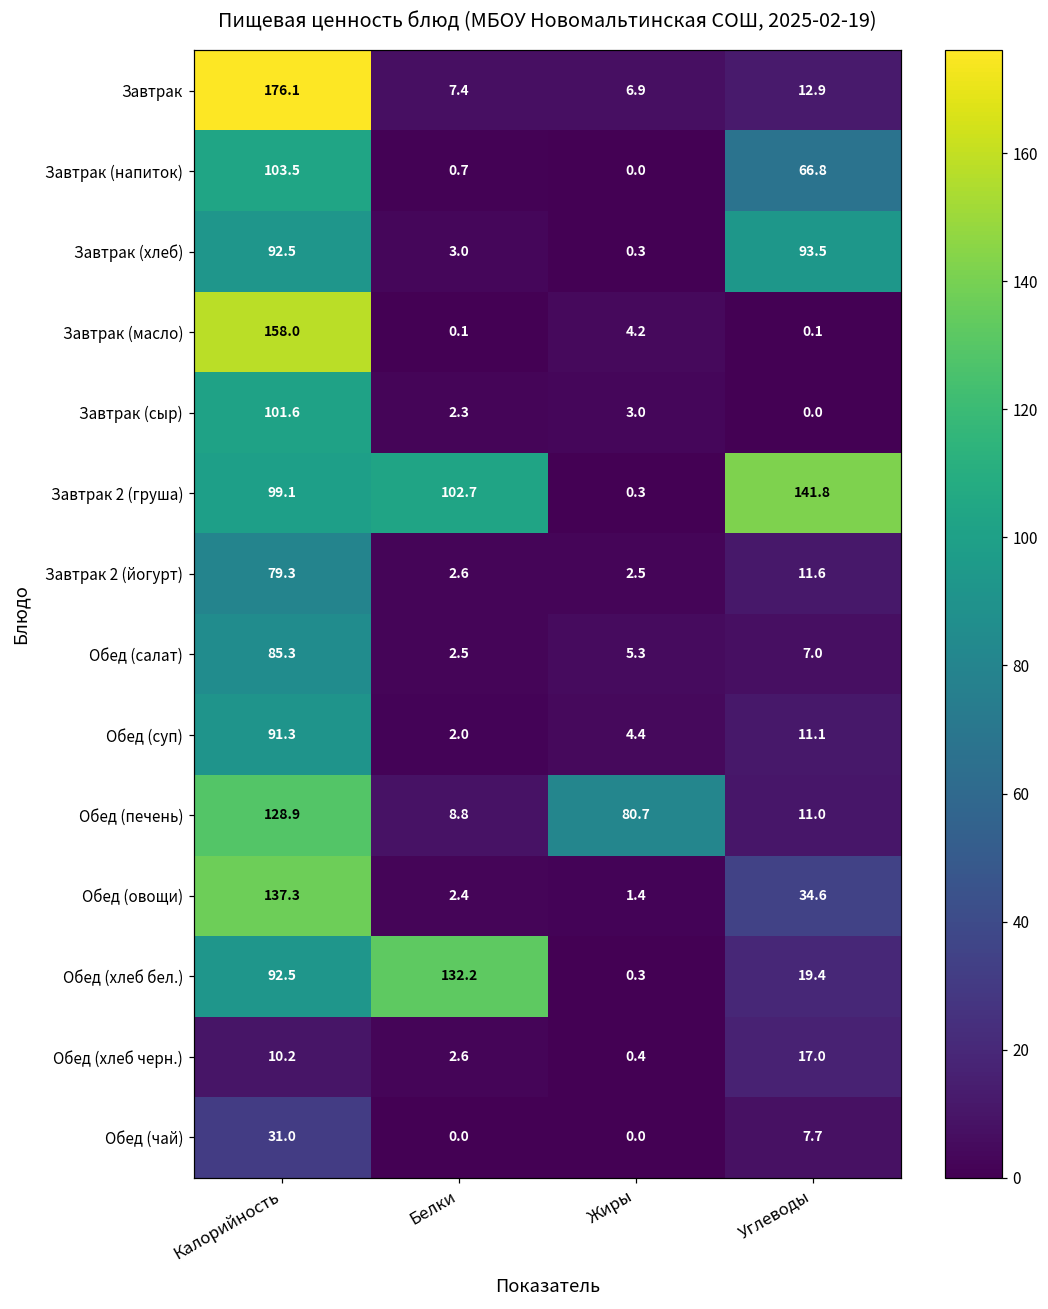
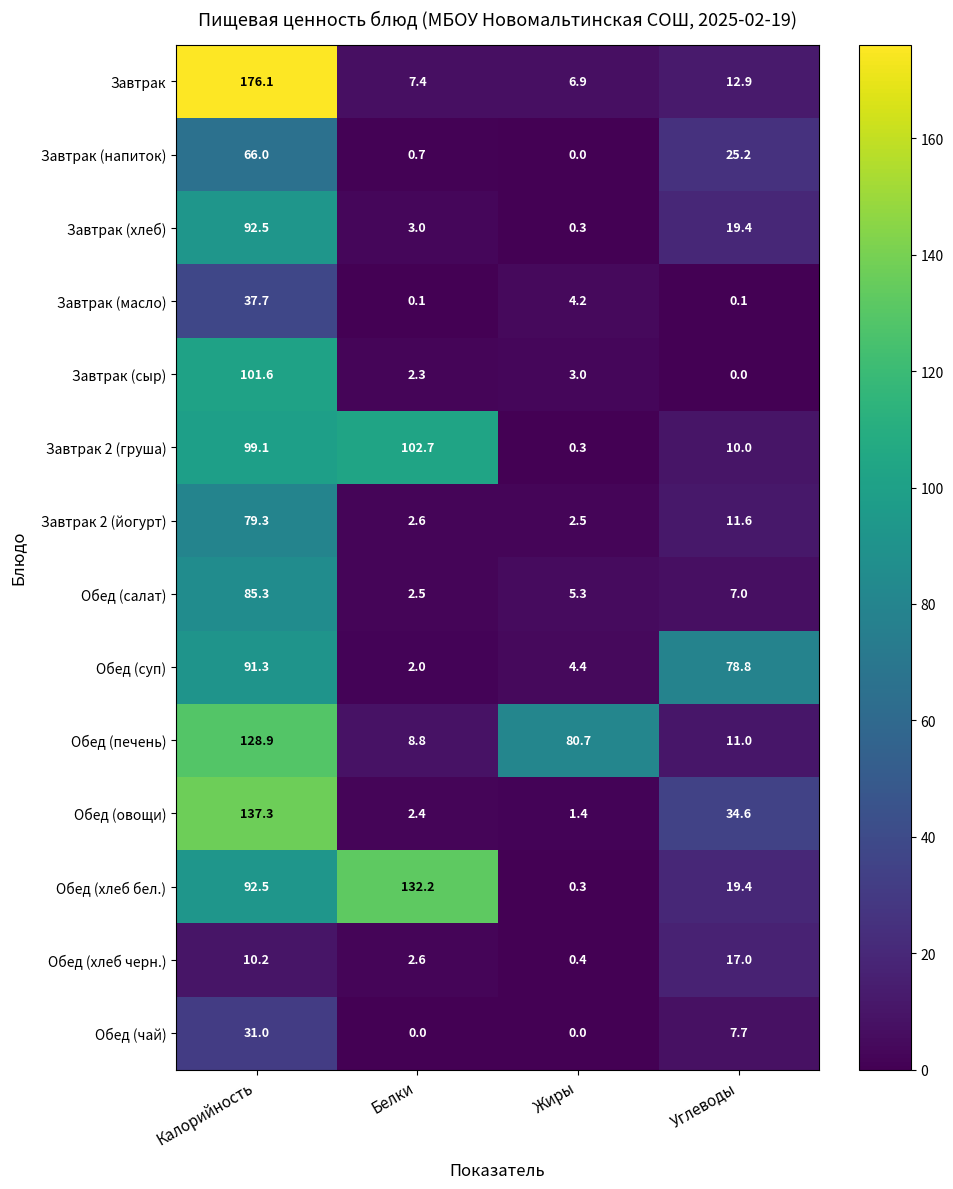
Завтрак (напиток), Калорийность: 103.5 -> 66.0
Завтрак (напиток), Углеводы: 66.8 -> 25.2
Завтрак (хлеб), Углеводы: 93.5 -> 19.4
Завтрак (масло), Калорийность: 158.0 -> 37.7
Завтрак 2 (груша), Углеводы: 141.8 -> 10.0
Обед (суп), Углеводы: 11.1 -> 78.8
